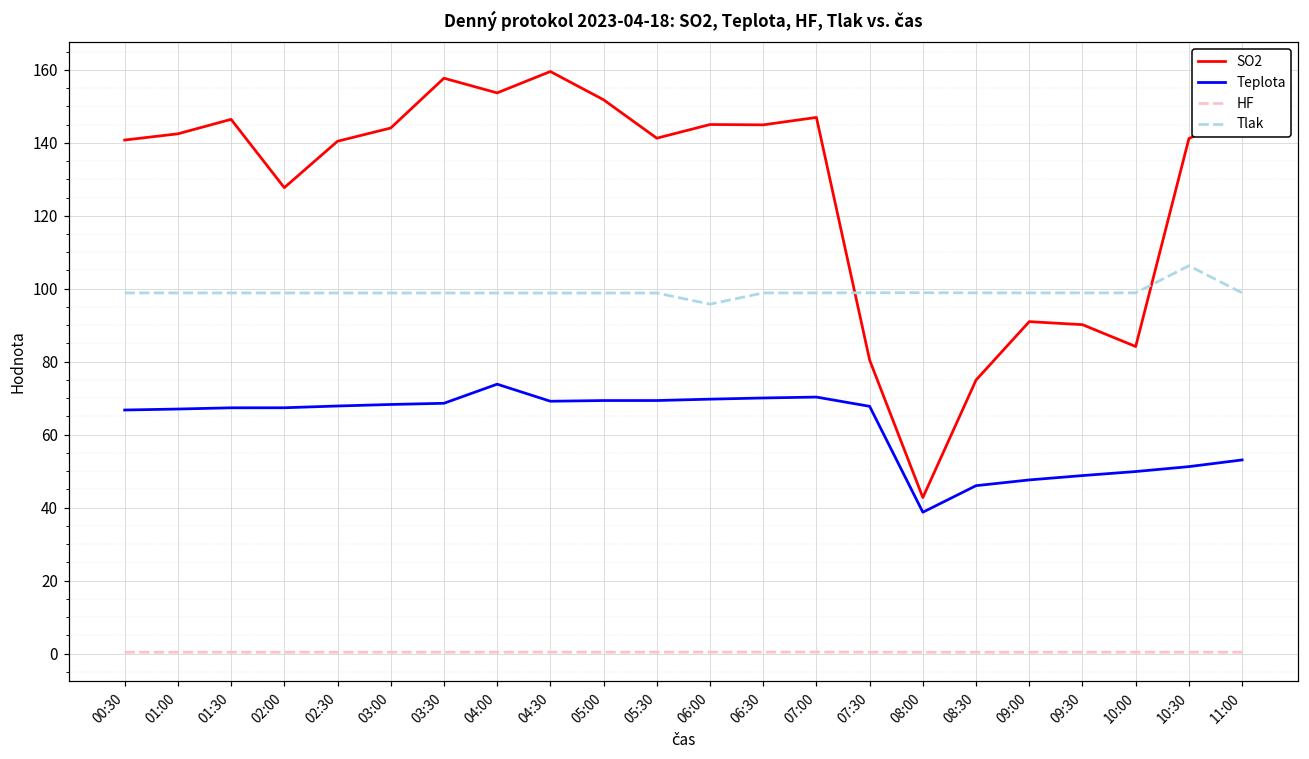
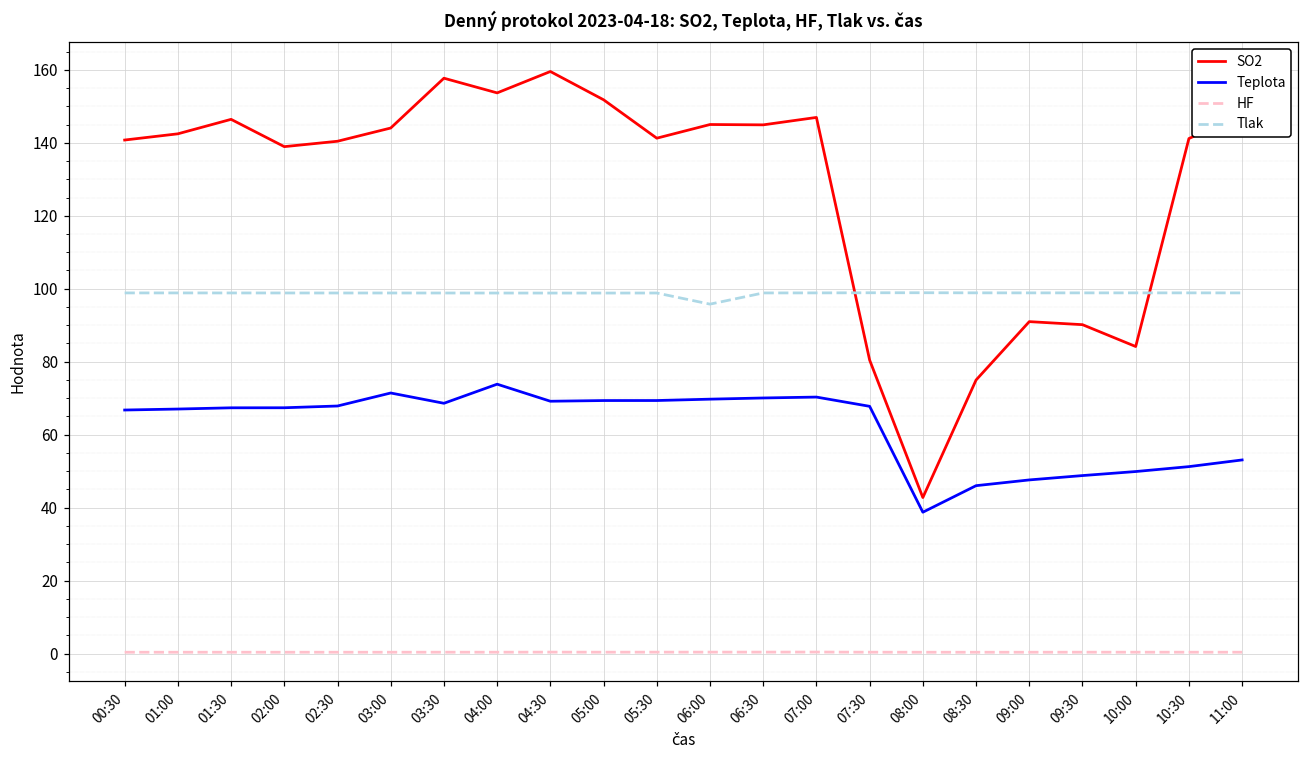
SO2, 02:00: 128 -> 139
Teplota, 03:00: 68 -> 71
Tlak, 10:30: 106 -> 99
